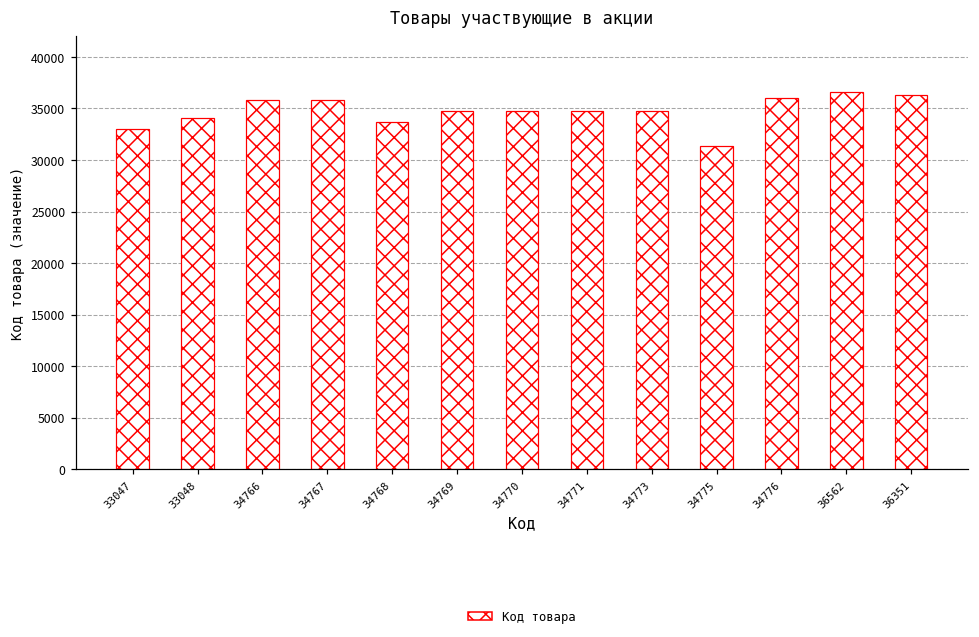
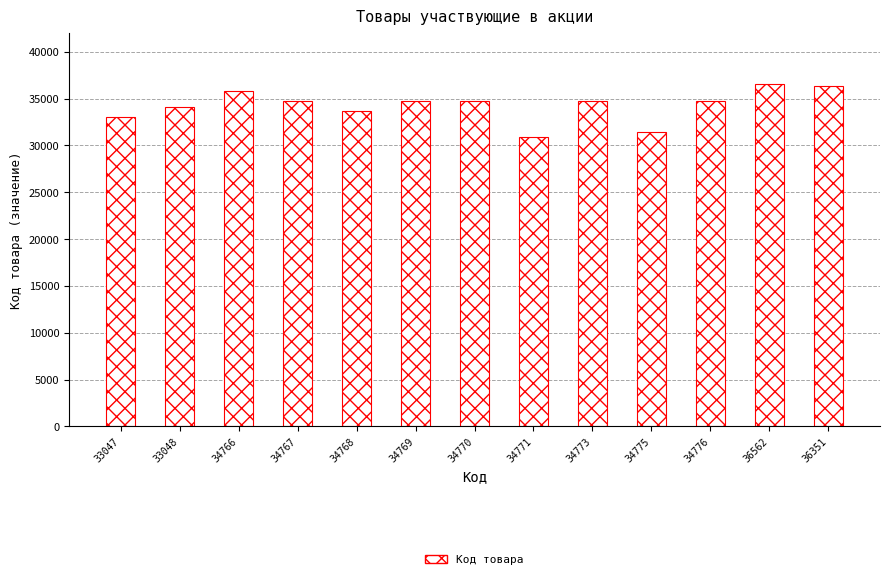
34767: 36000 -> 35000
34771: 35000 -> 31000
34776: 36000 -> 35000
